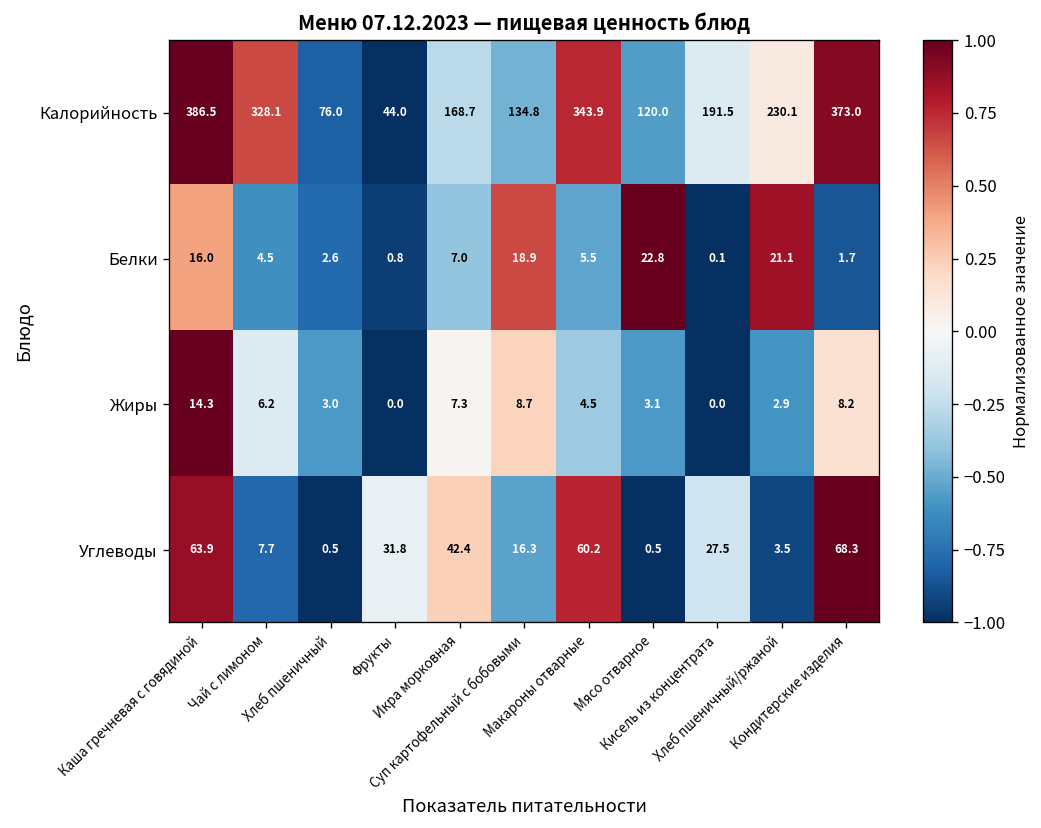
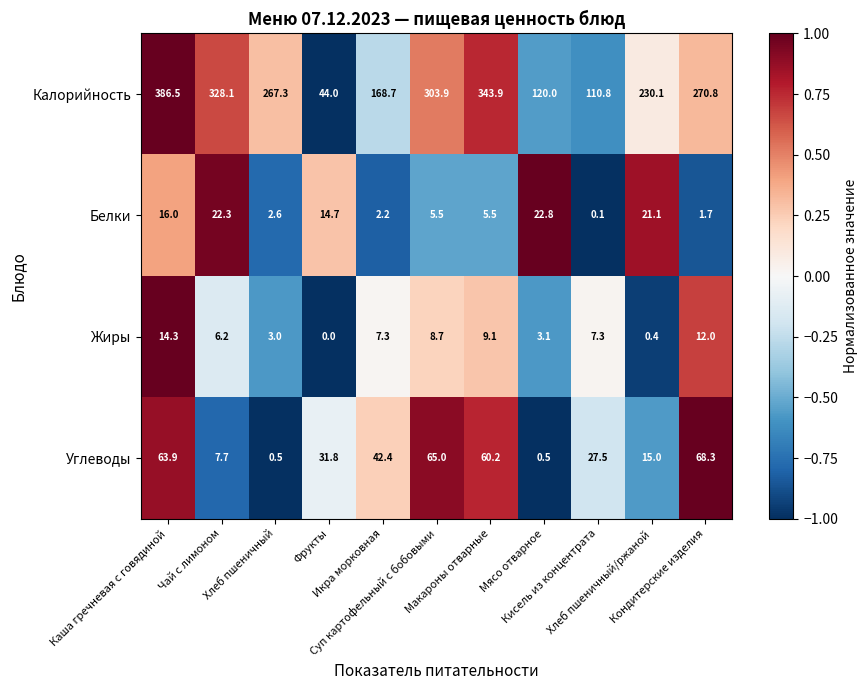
Калорийность, Хлеб пшеничный: 76.0 -> 267.3
Калорийность, Суп картофельный с бобовыми: 134.8 -> 303.9
Калорийность, Кисель из концентрата: 191.5 -> 110.8
Калорийность, Кондитерские изделия: 373.0 -> 270.8
Белки, Чай с лимоном: 4.5 -> 22.3
Белки, Фрукты: 0.8 -> 14.7
Белки, Икра морковная: 7.0 -> 2.2
Белки, Суп картофельный с бобовыми: 18.9 -> 5.5
Жиры, Макароны отварные: 4.5 -> 9.1
Жиры, Кисель из концентрата: 0.0 -> 7.3
Жиры, Хлеб пшеничный/ржаной: 2.9 -> 0.4
Жиры, Кондитерские изделия: 8.2 -> 12.0
Углеводы, Суп картофельный с бобовыми: 16.3 -> 65.0
Углеводы, Хлеб пшеничный/ржаной: 3.5 -> 15.0
